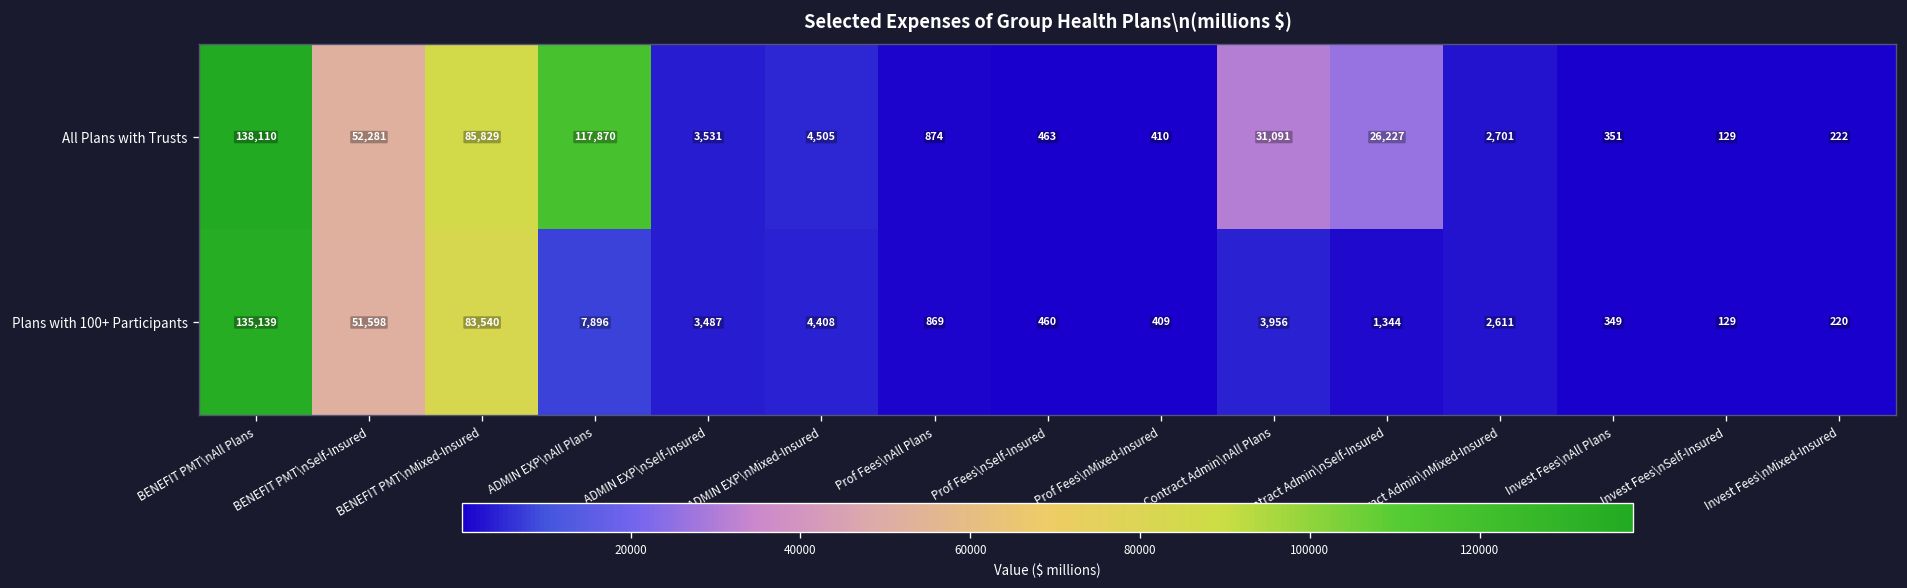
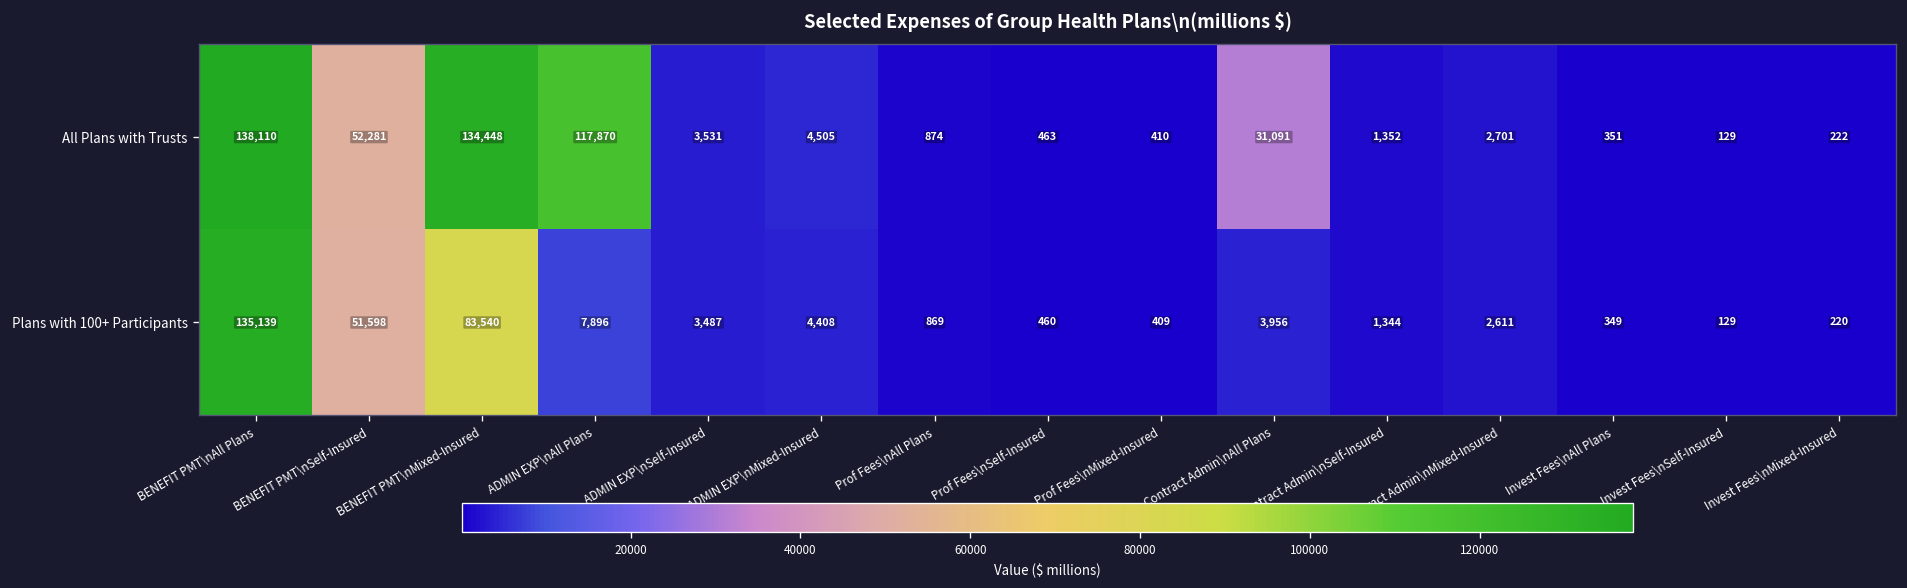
All Plans with Trusts, BENEFIT PMT\nMixed-Insured: 85,829 -> 134,448
All Plans with Trusts, Contract Admin\nSelf-Insured: 26,227 -> 1,352
